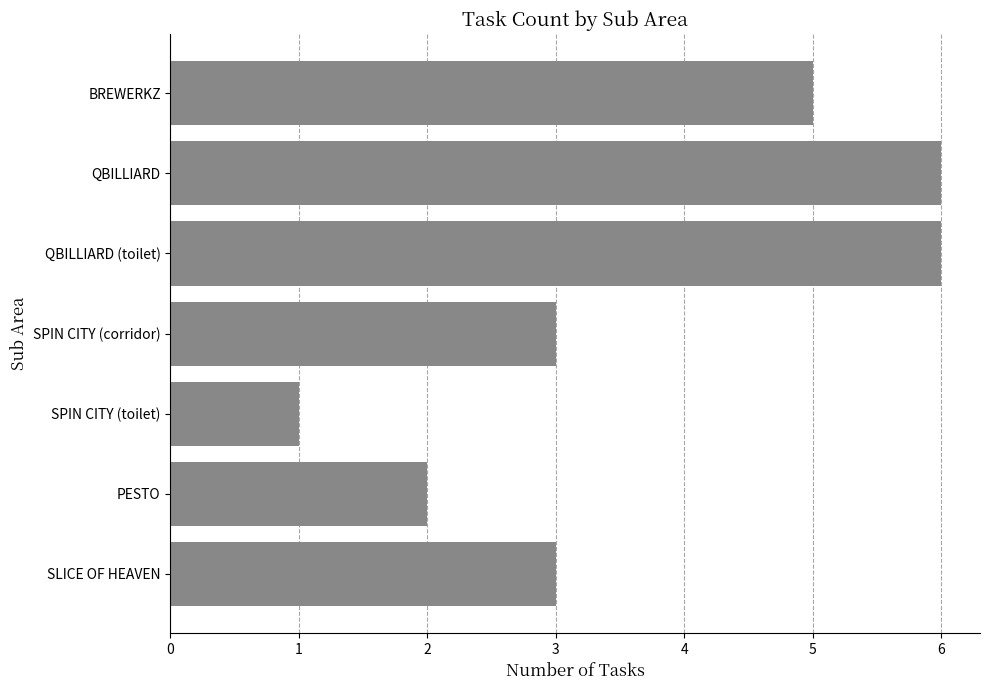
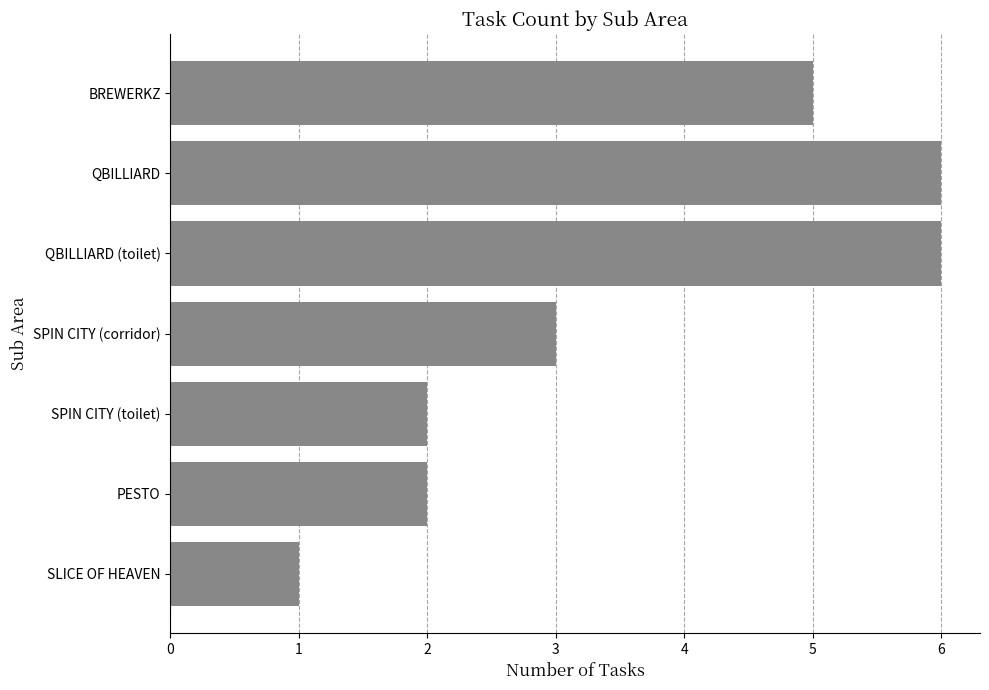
SPIN CITY (toilet): 1 -> 2
SLICE OF HEAVEN: 3 -> 1
